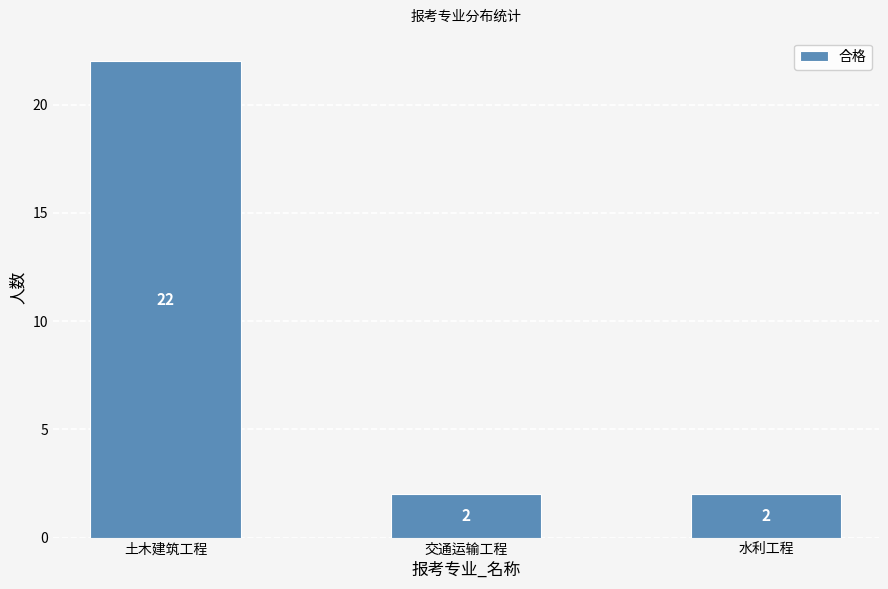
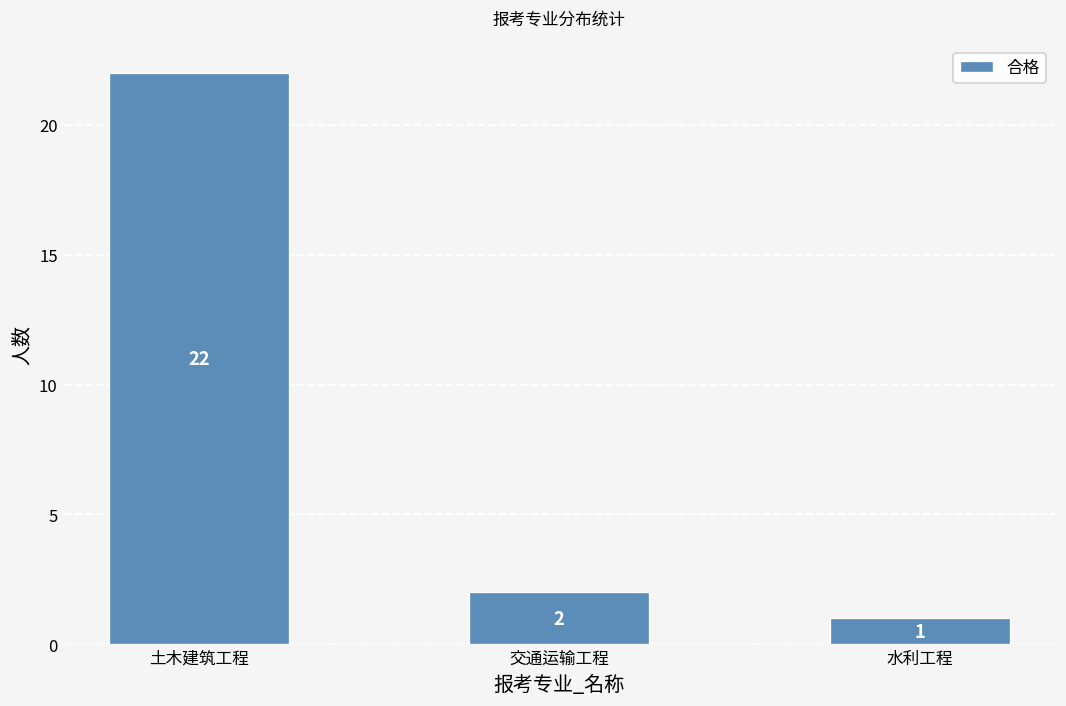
水利工程: 2 -> 1
